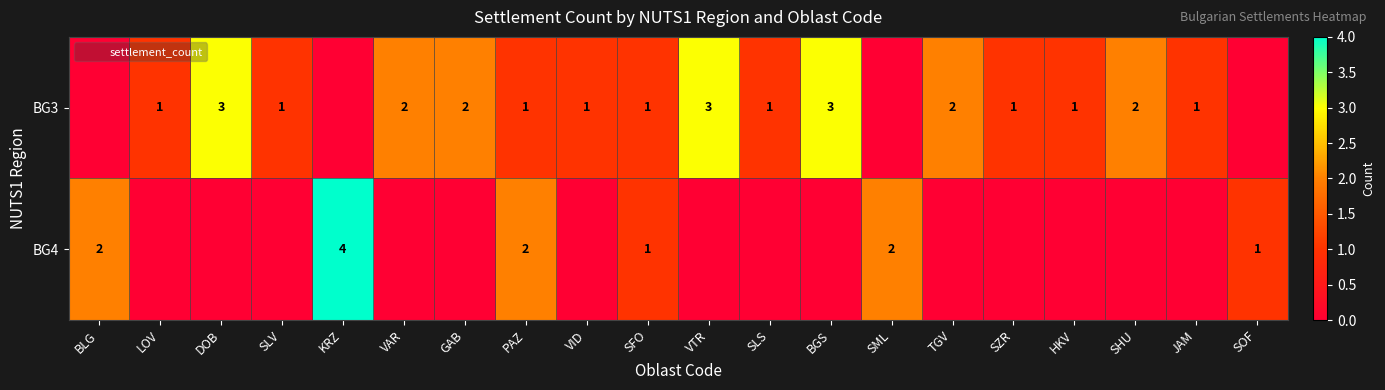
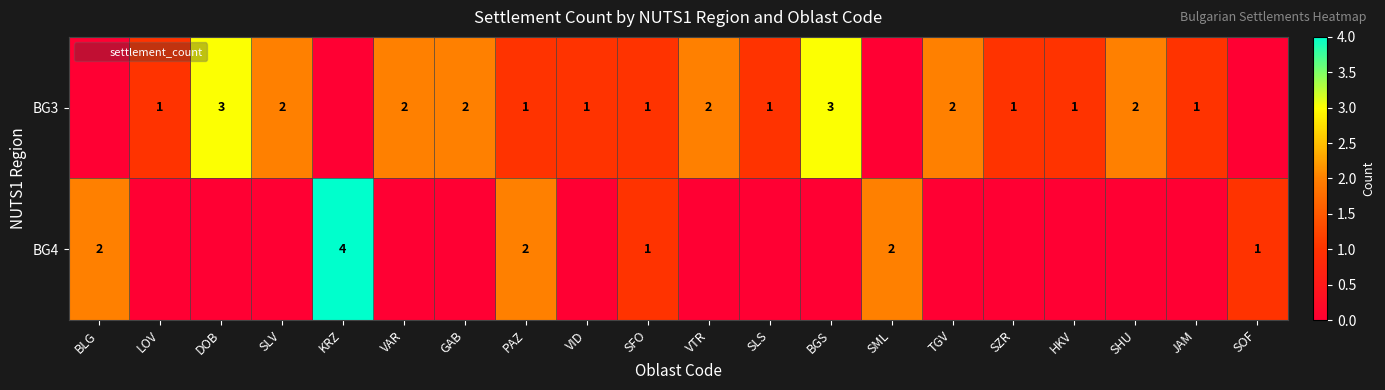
BG3, SLV: 1 -> 2
BG3, VTR: 3 -> 2
